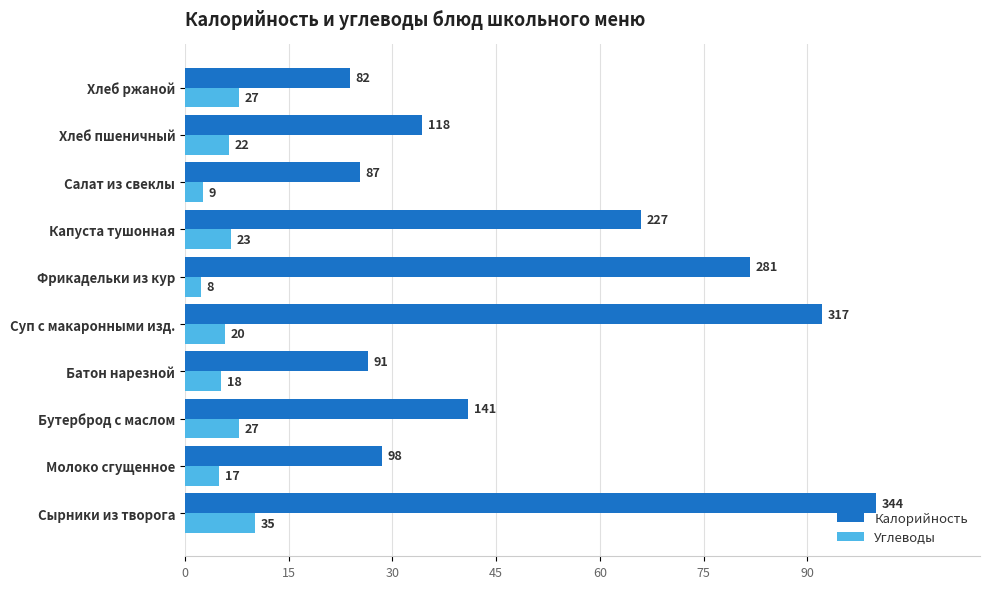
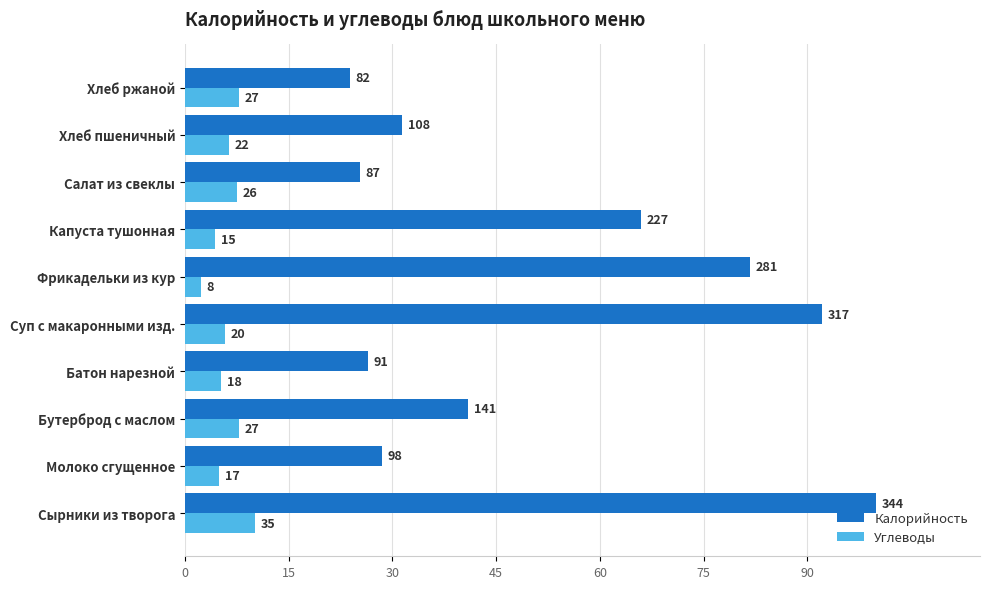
Калорийность, Хлеб пшеничный: 118 -> 108
Углеводы, Салат из свеклы: 9 -> 26
Углеводы, Капуста тушонная: 23 -> 15
